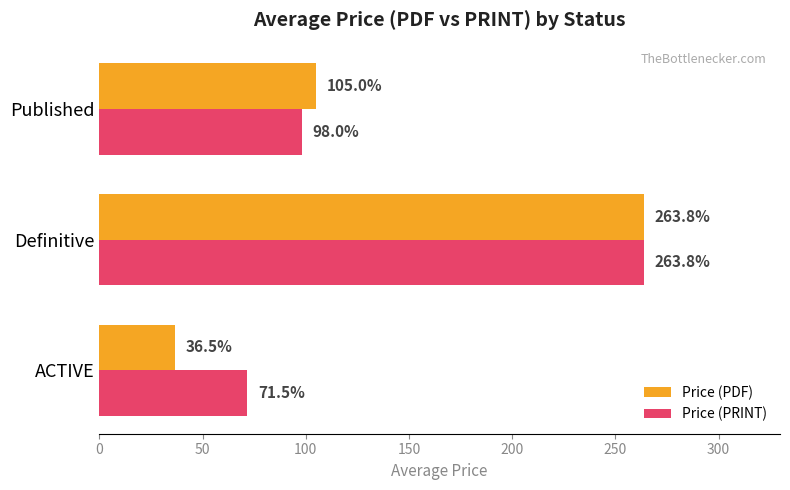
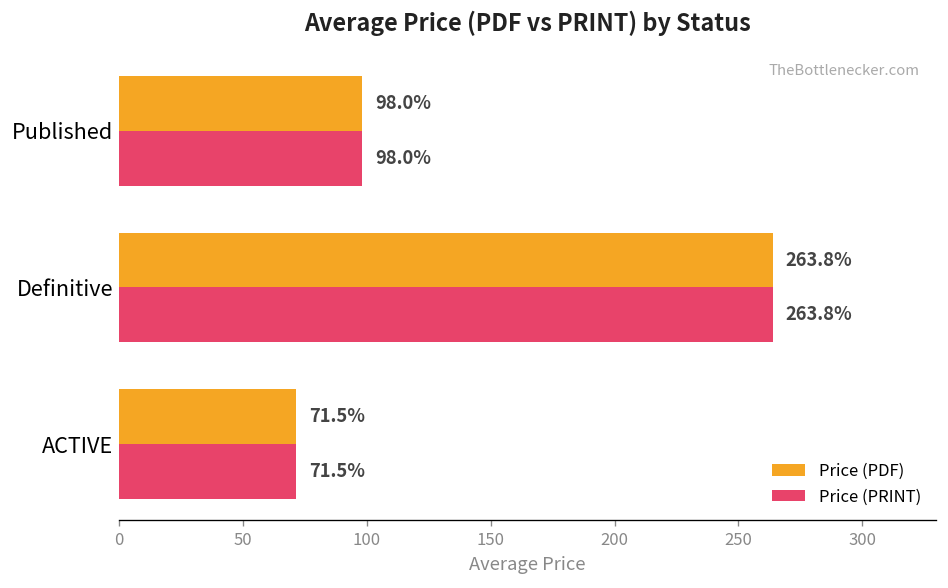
Price (PDF), Published: 105.0% -> 98.0%
Price (PDF), ACTIVE: 36.5% -> 71.5%
